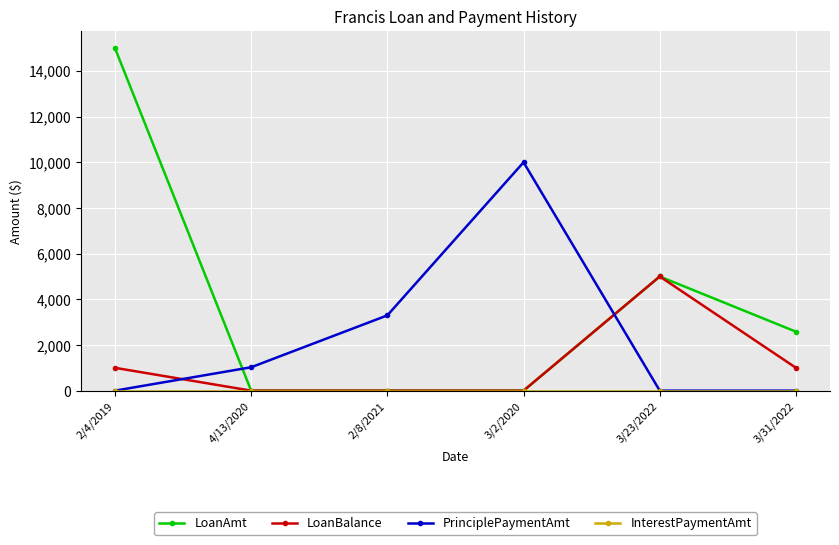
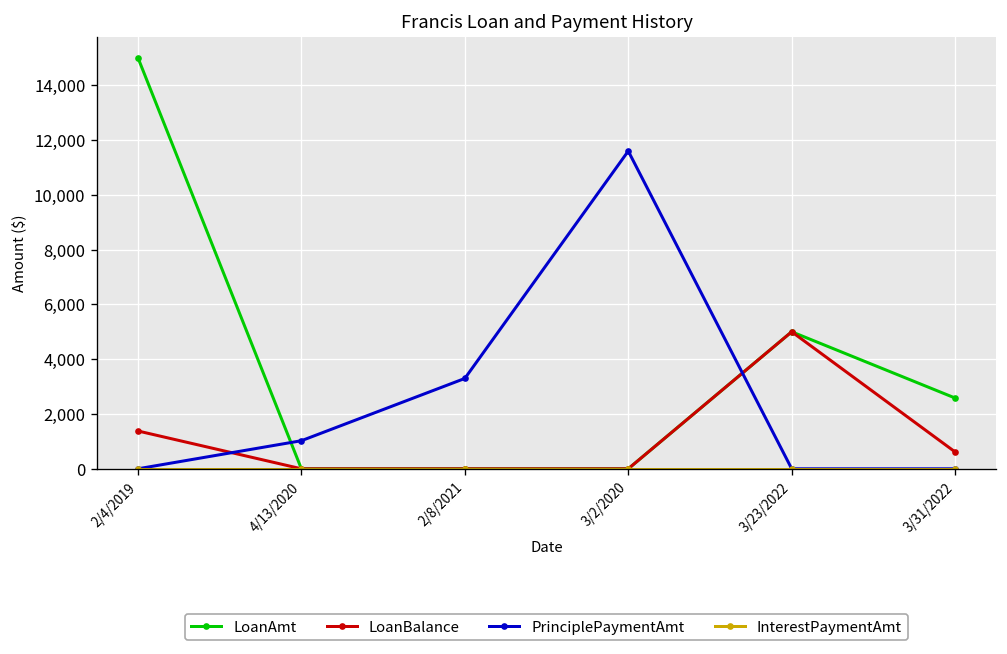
LoanBalance, 2/4/2019: 1,000 -> 1,400
PrinciplePaymentAmt, 3/2/2020: 10,000 -> 11,600
LoanBalance, 3/31/2022: 1,000 -> 600
